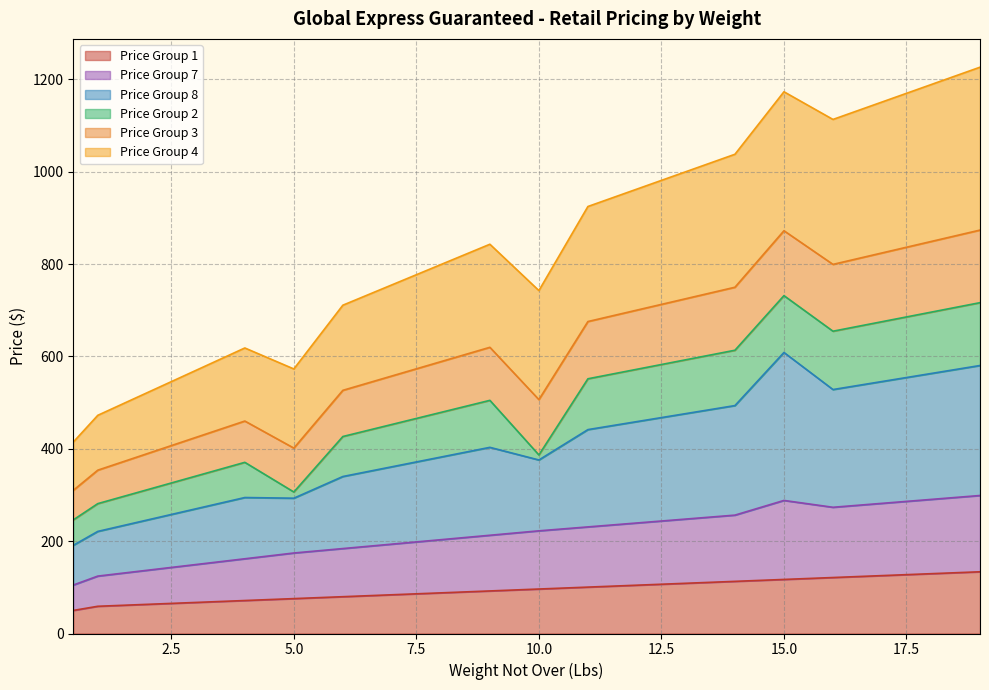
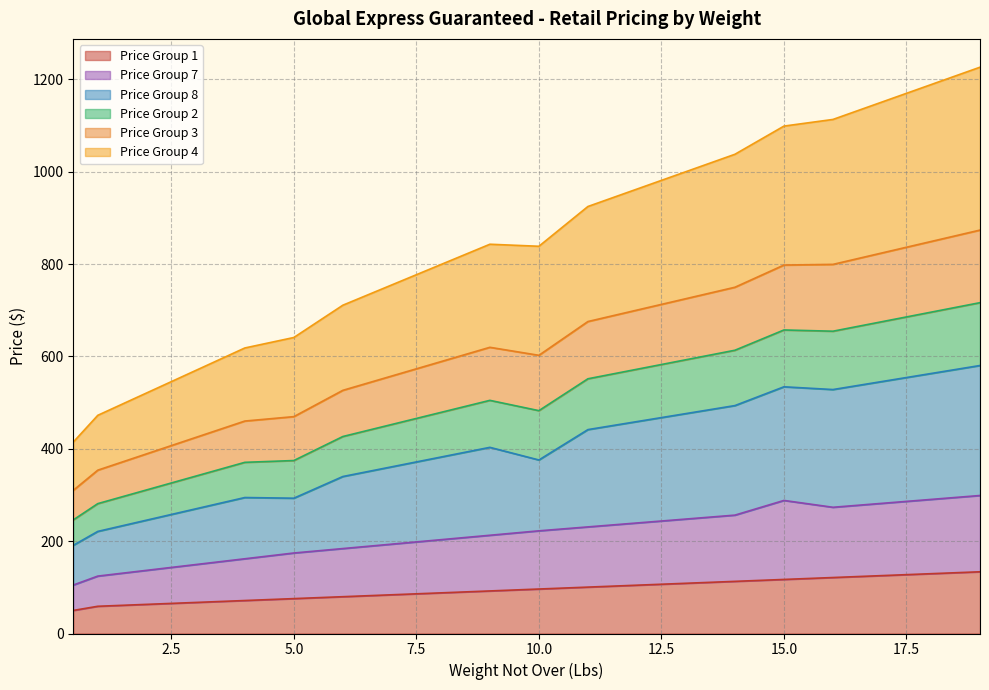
Price Group 2, 5.0: 10 -> 80
Price Group 2, 10.0: 10 -> 110
Price Group 8, 15.0: 320 -> 250
